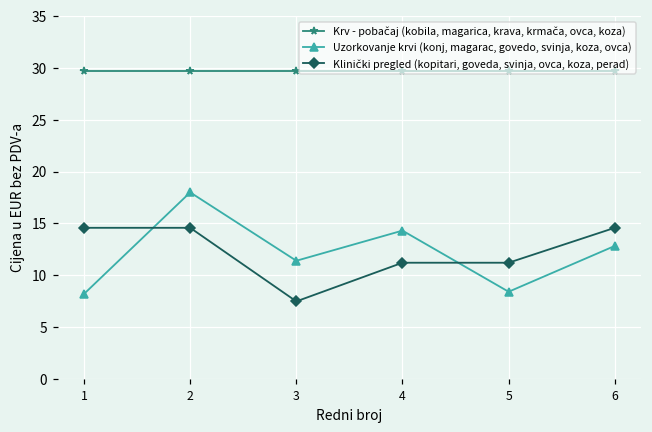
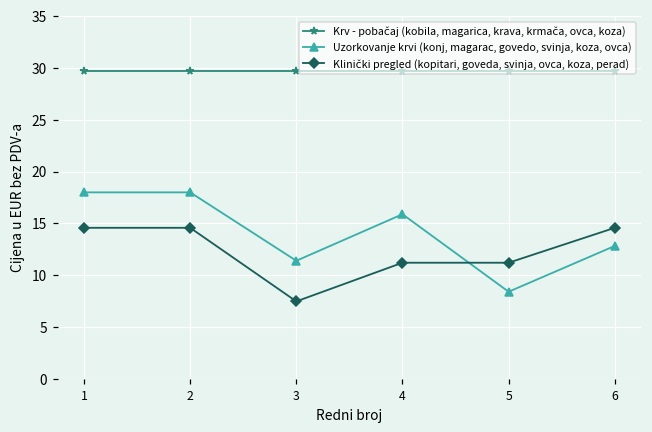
Uzorkovanje krvi (konj, magarac, govedo, svinja, koza, ovca), 1: 8 -> 18
Uzorkovanje krvi (konj, magarac, govedo, svinja, koza, ovca), 4: 14 -> 16
